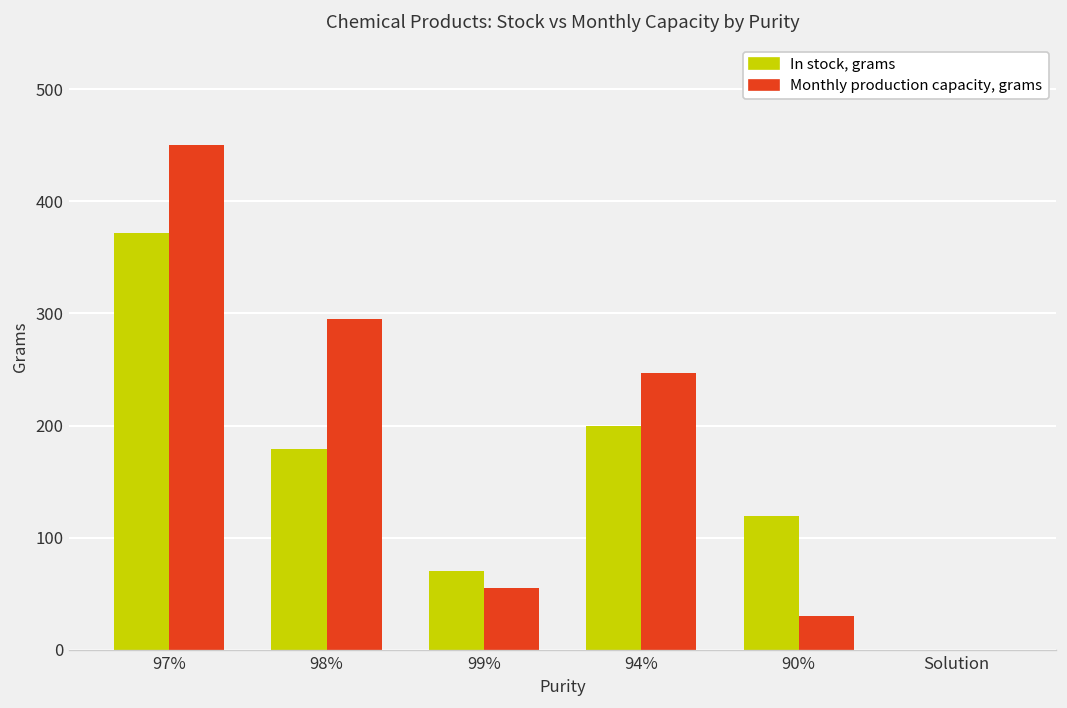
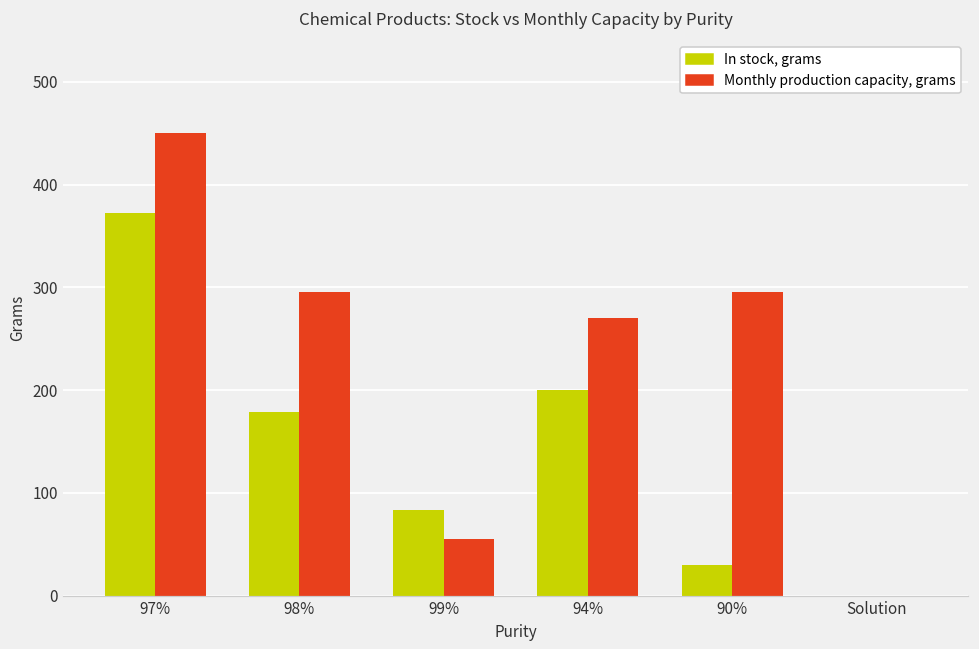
In stock, grams, 99%: 70 -> 80
Monthly production capacity, grams, 94%: 250 -> 270
In stock, grams, 90%: 120 -> 30
Monthly production capacity, grams, 90%: 30 -> 300
